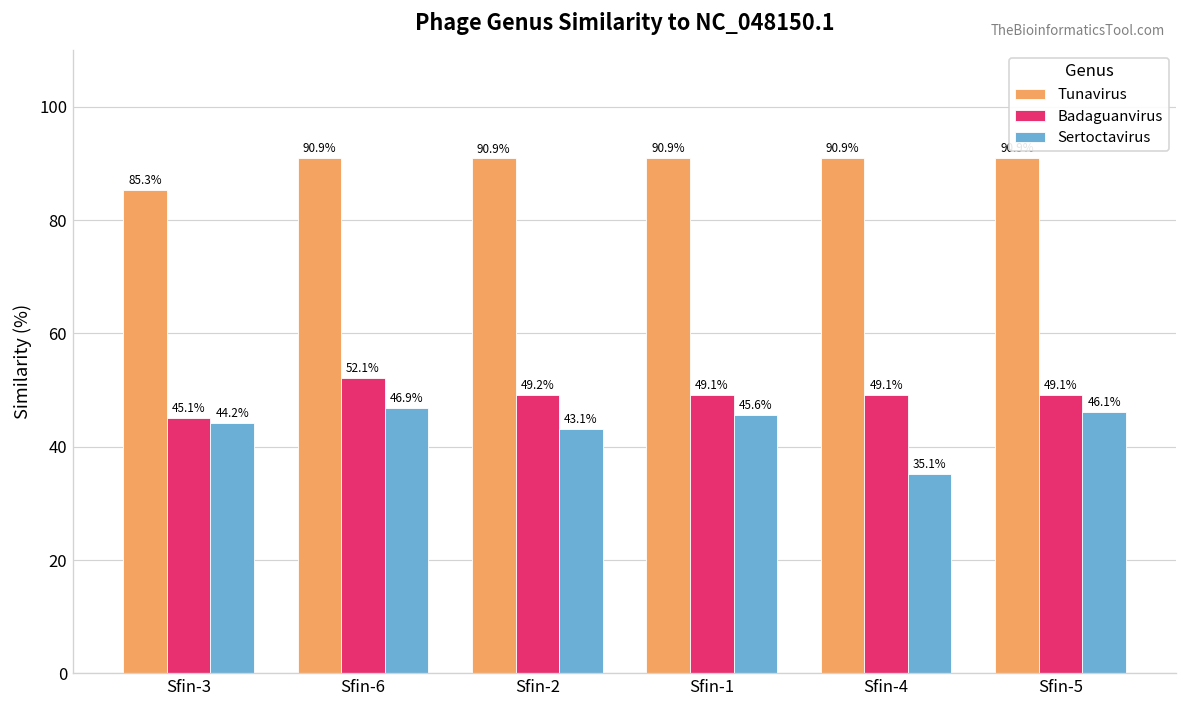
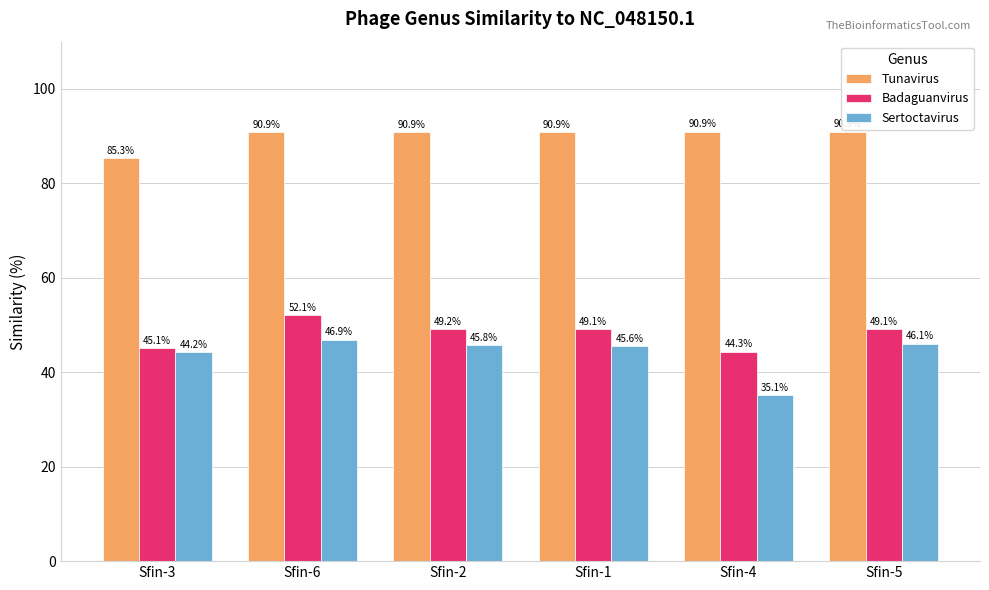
Sertoctavirus, Sfin-2: 43.1% -> 45.8%
Badaguanvirus, Sfin-4: 49.1% -> 44.3%
